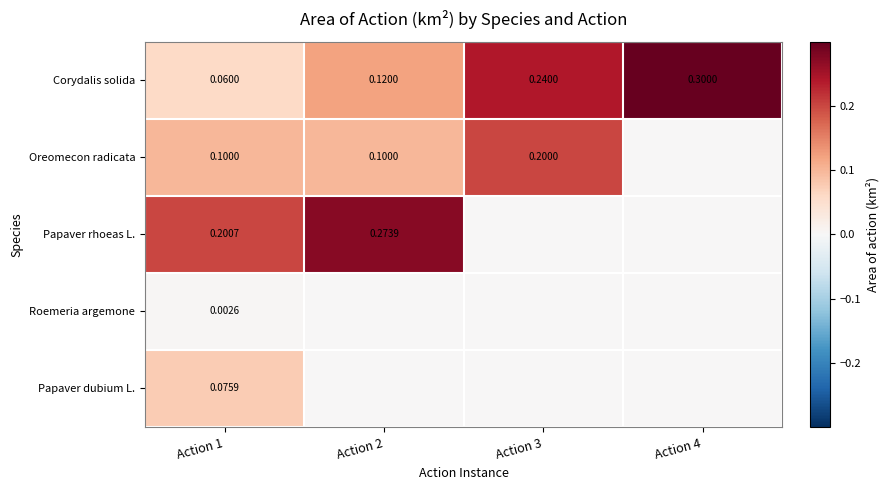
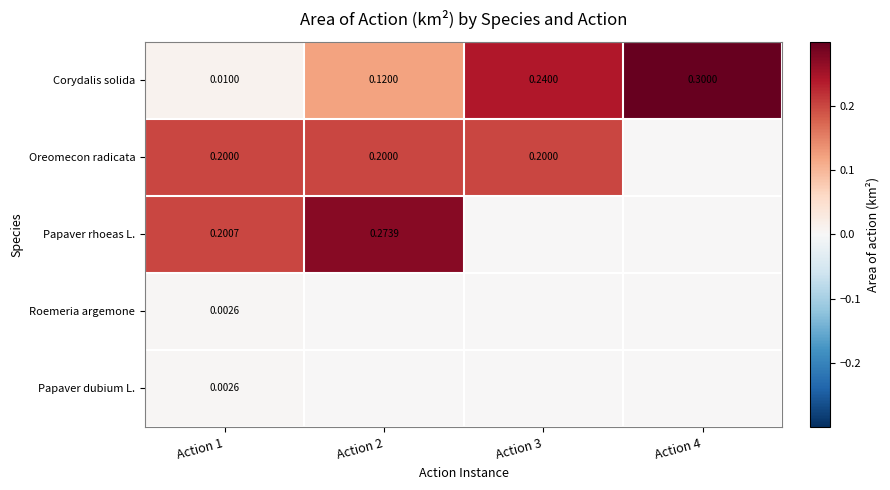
Corydalis solida, Action 1: 0.0600 -> 0.0100
Oreomecon radicata, Action 1: 0.1000 -> 0.2000
Oreomecon radicata, Action 2: 0.1000 -> 0.2000
Papaver dubium L., Action 1: 0.0759 -> 0.0026
